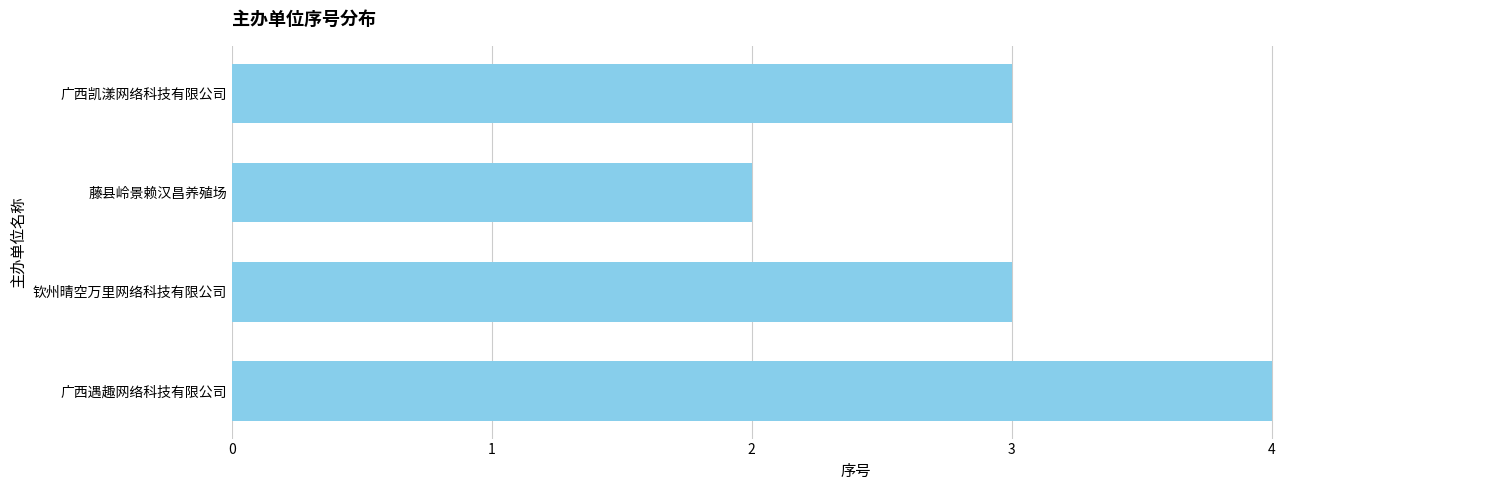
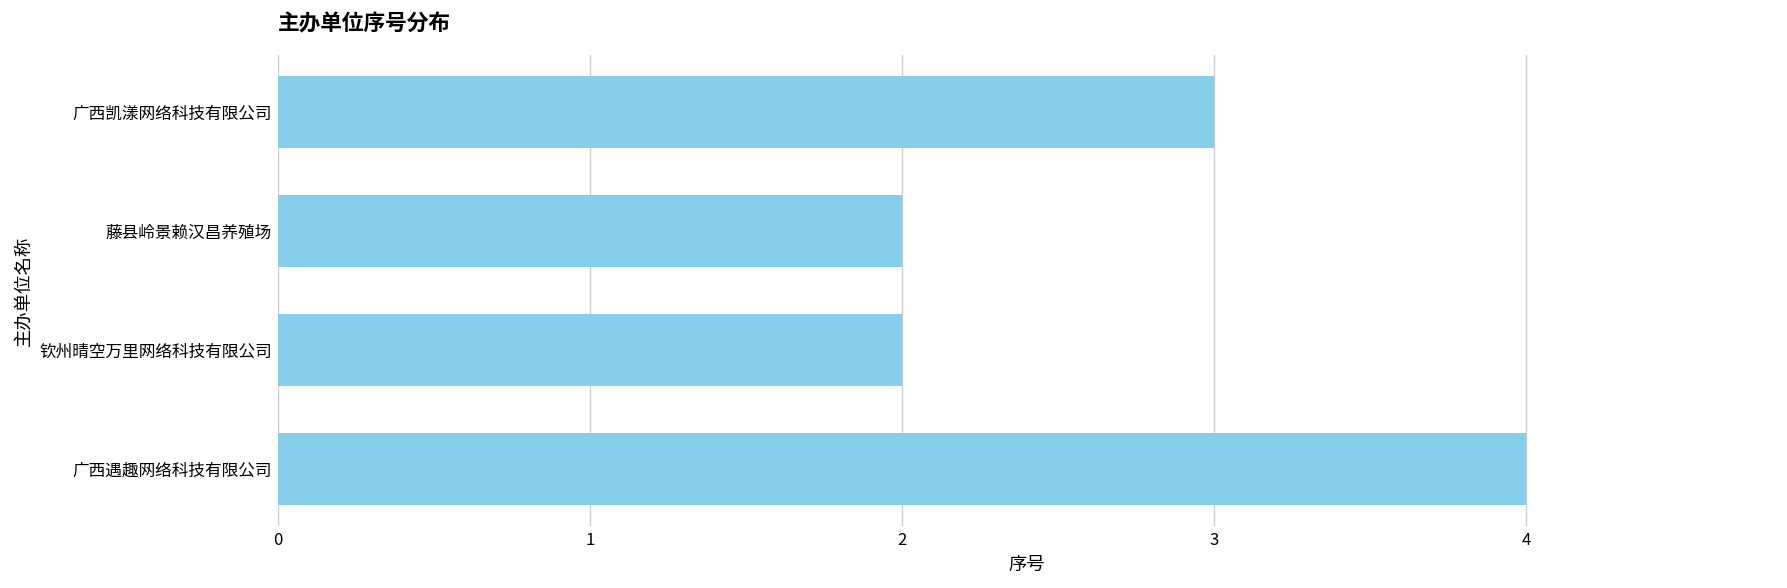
钦州晴空万里网络科技有限公司: 3 -> 2
